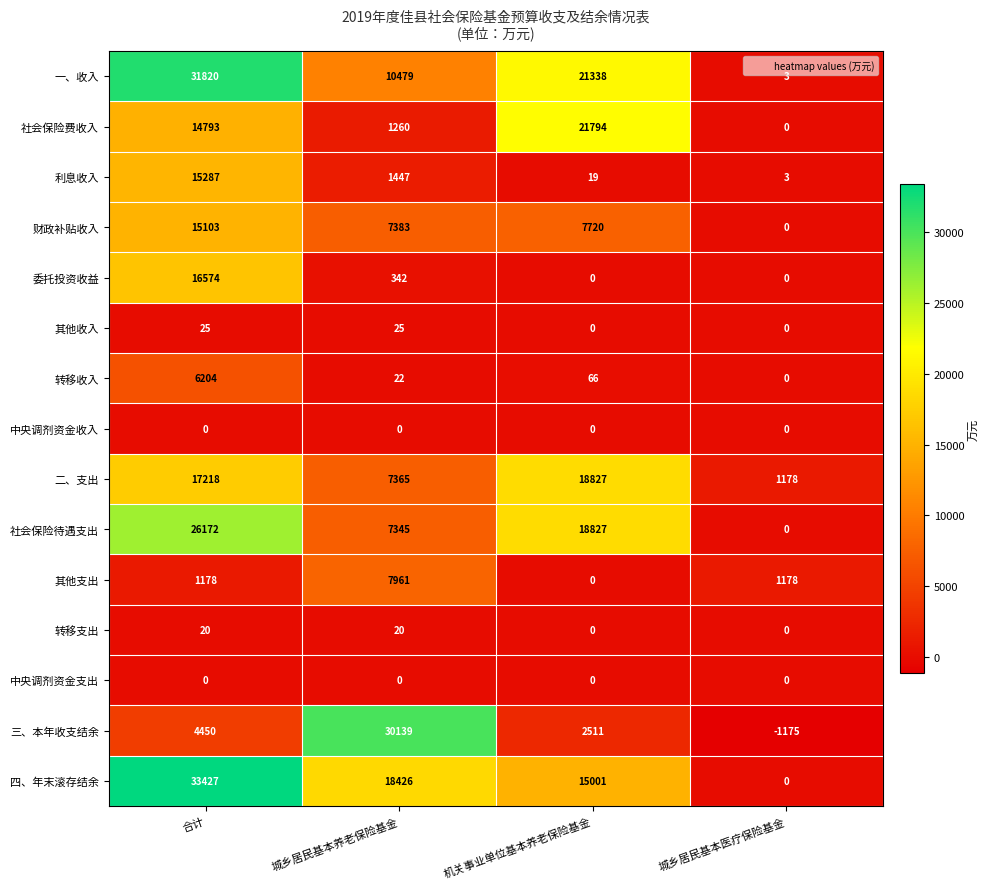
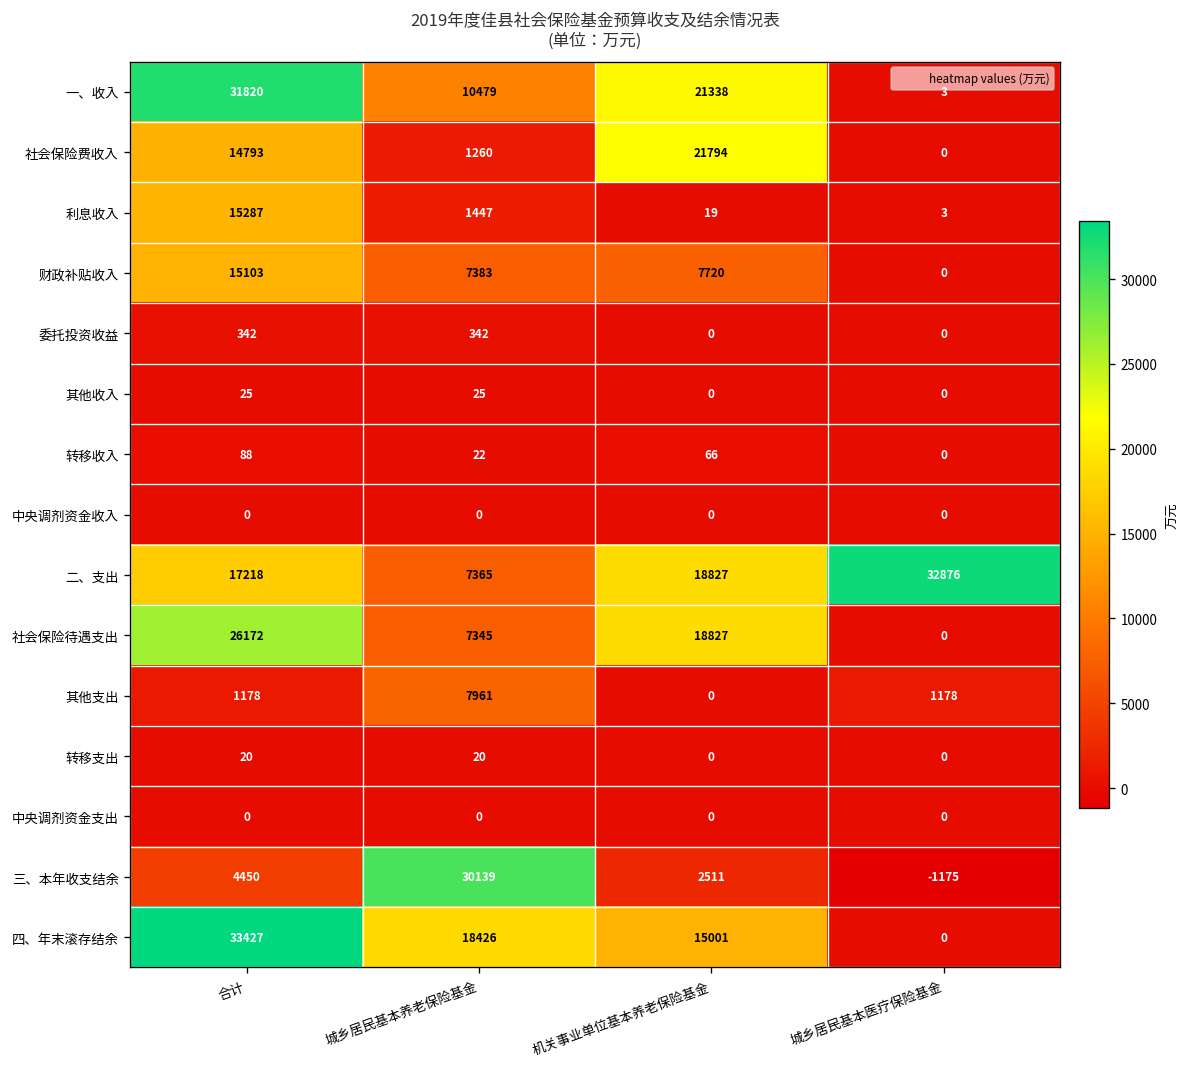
委托投资收益, 合计: 16574 -> 342
转移收入, 合计: 6204 -> 88
二、支出, 城乡居民基本医疗保险基金: 1178 -> 32876
